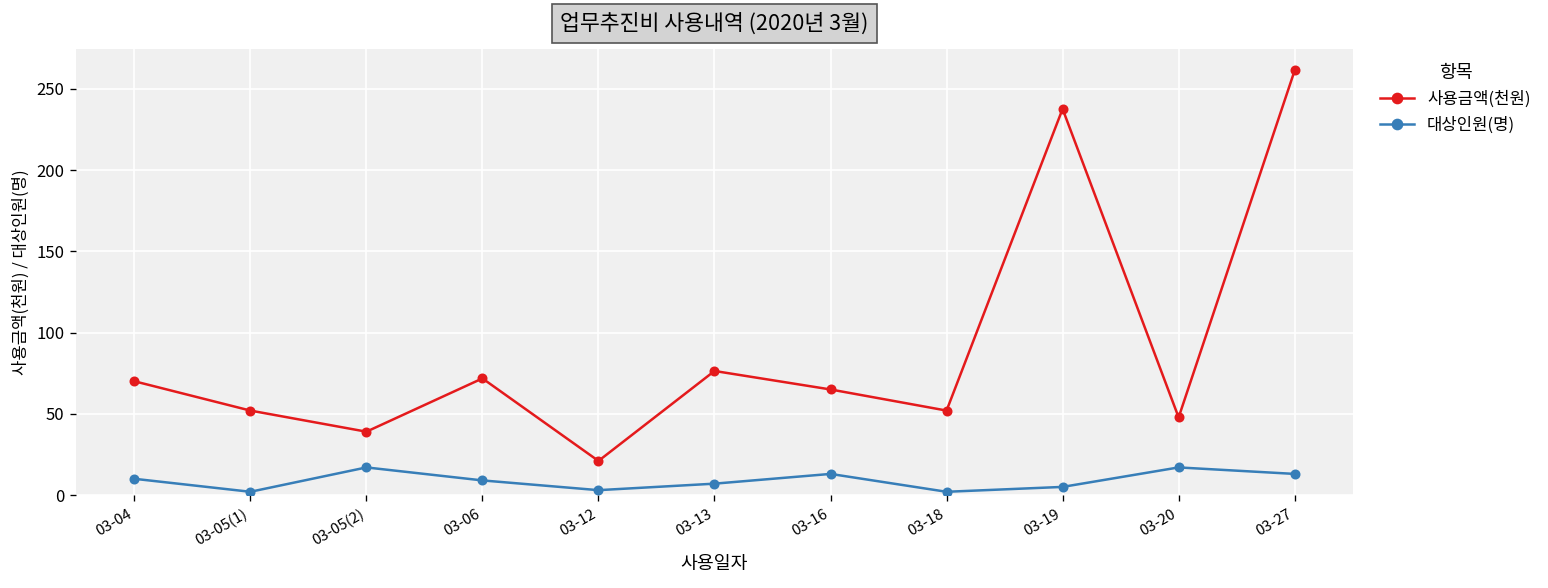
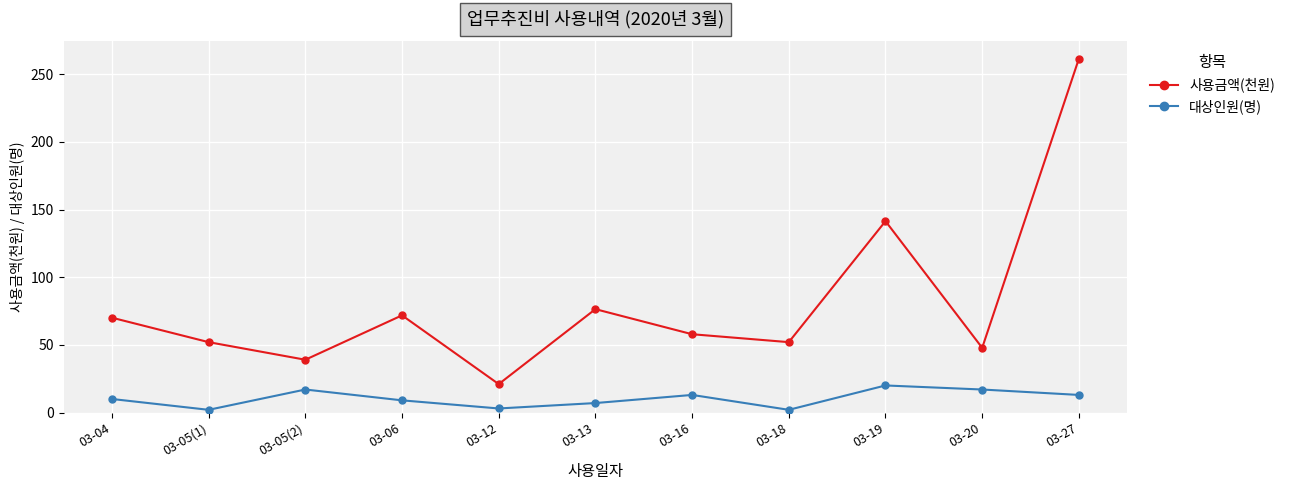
사용금액(천원), 03-16: 65 -> 58
사용금액(천원), 03-19: 238 -> 141
대상인원(명), 03-19: 5 -> 20
